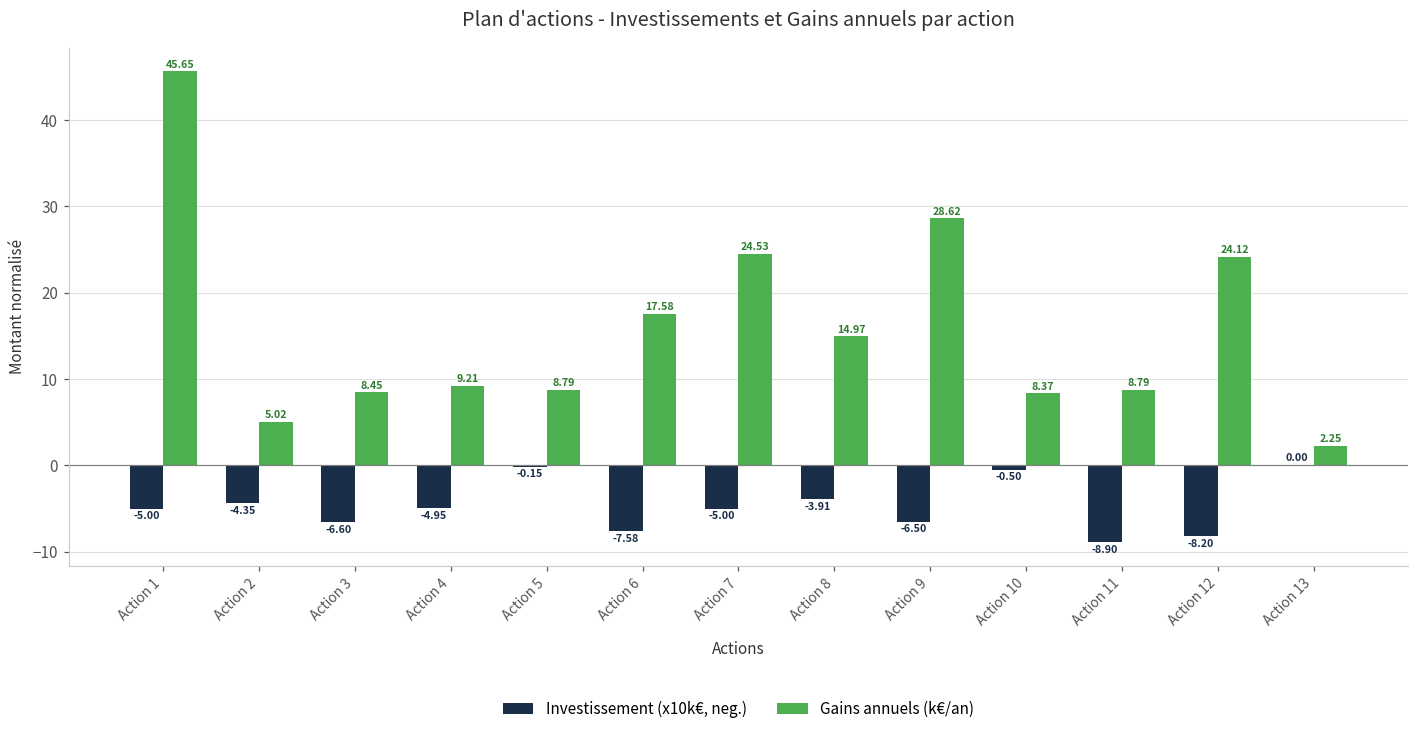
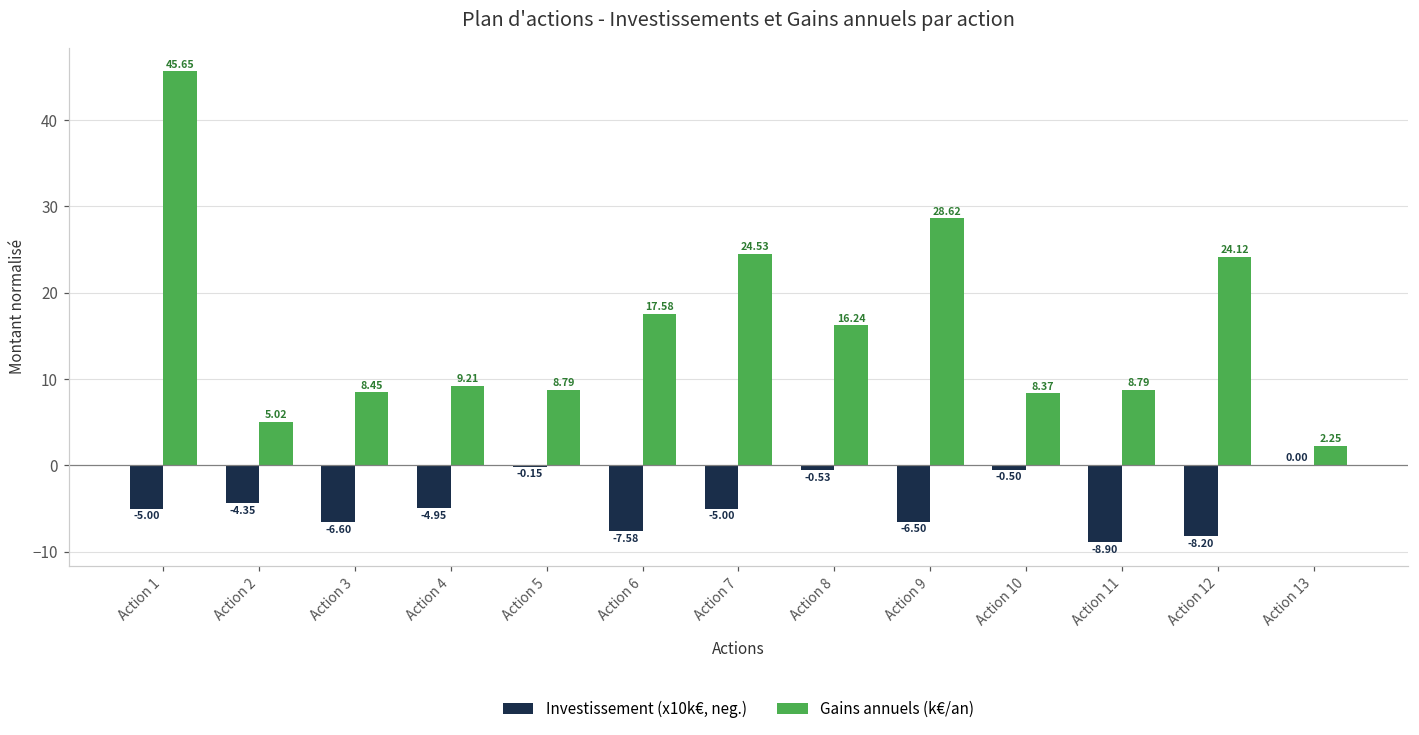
Investissement (x10k€, neg.), Action 8: -3.91 -> -0.53
Gains annuels (k€/an), Action 8: 14.97 -> 16.24
